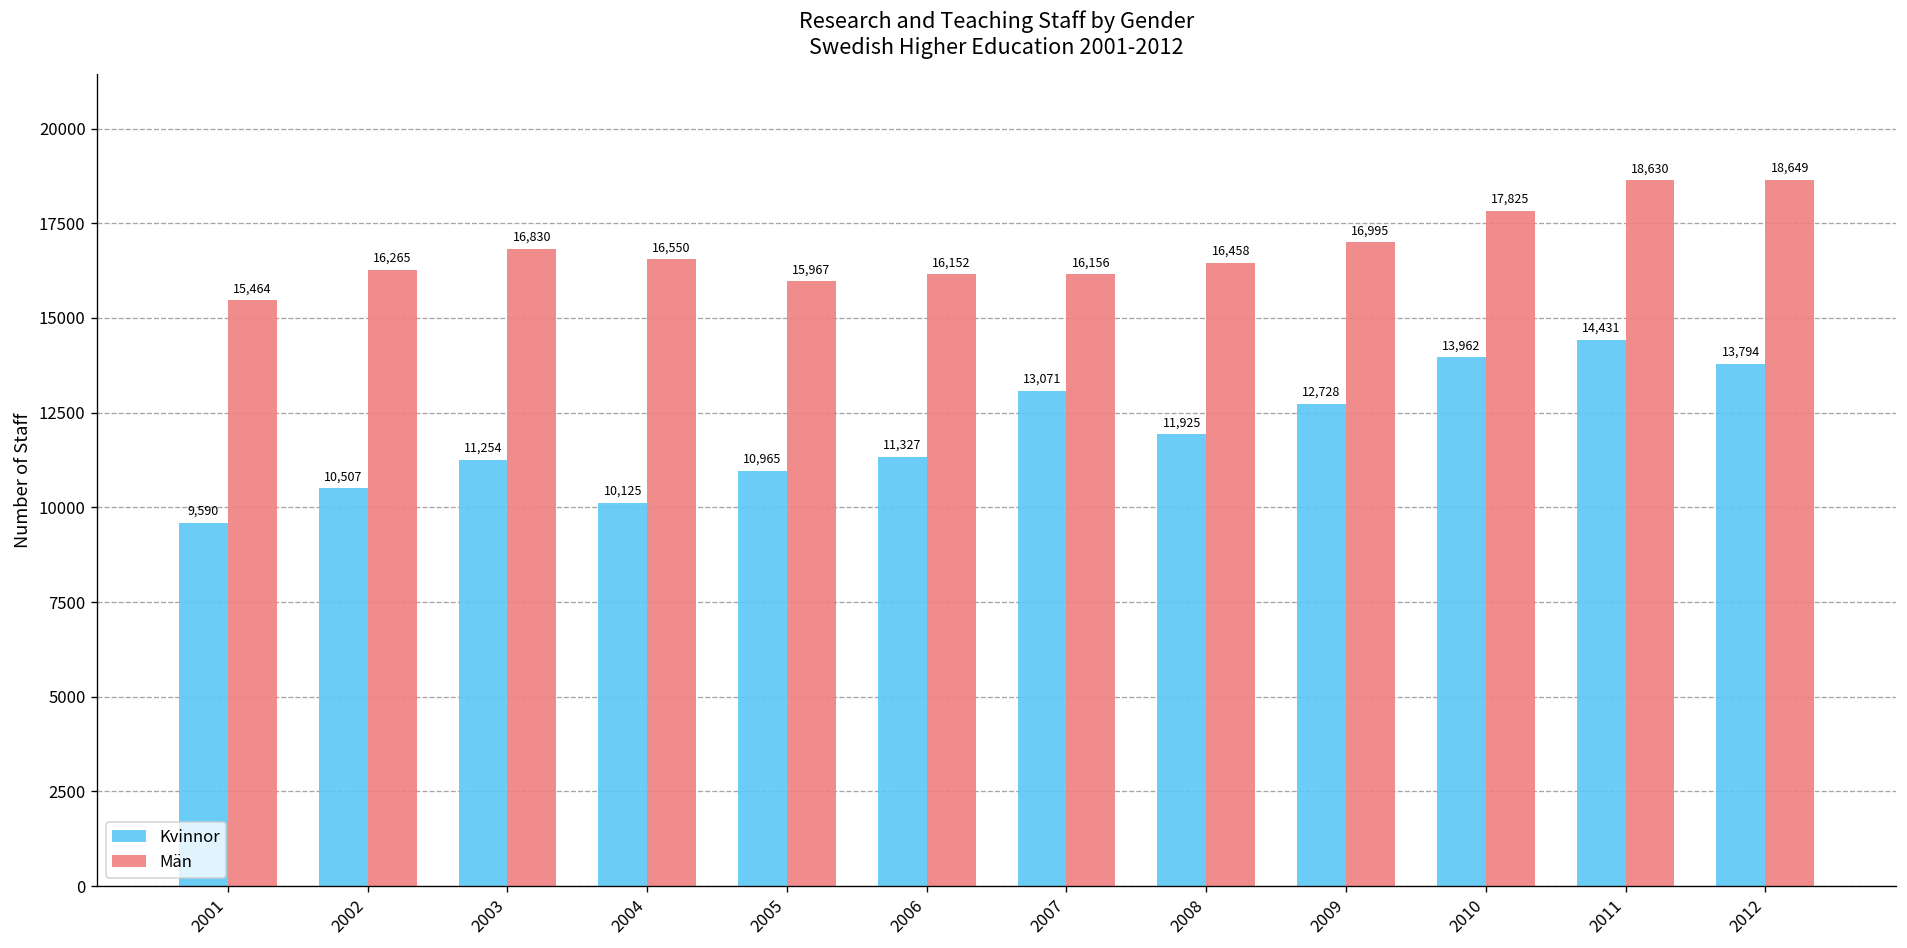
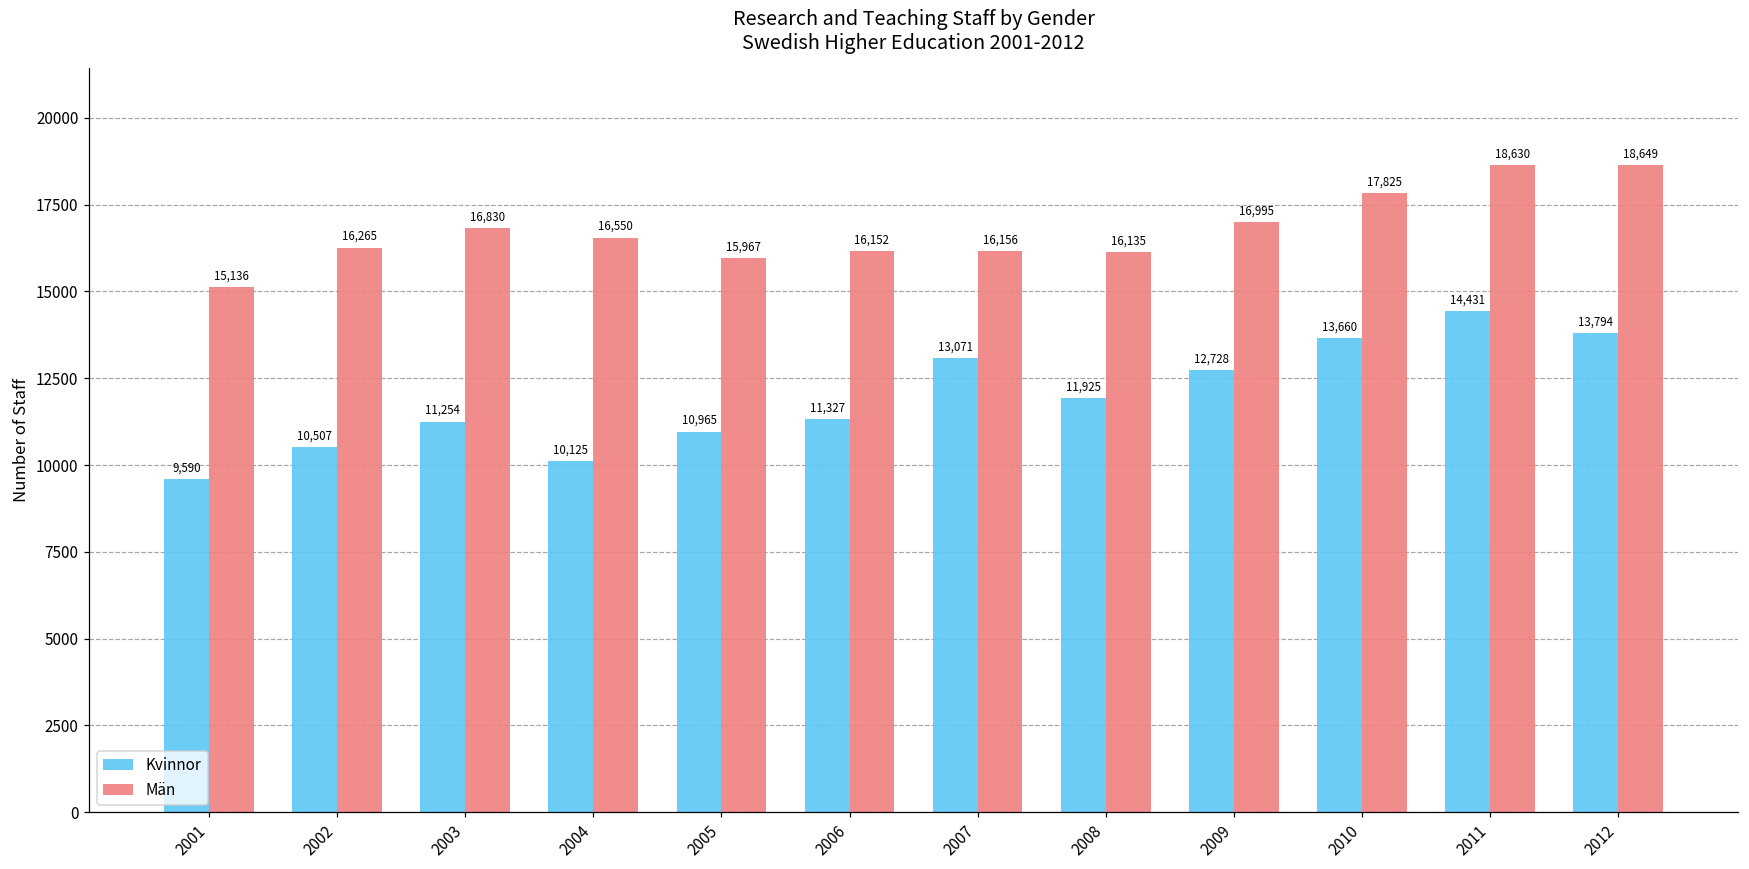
Män, 2001: 15,464 -> 15,136
Män, 2008: 16,458 -> 16,135
Kvinnor, 2010: 13,962 -> 13,660
